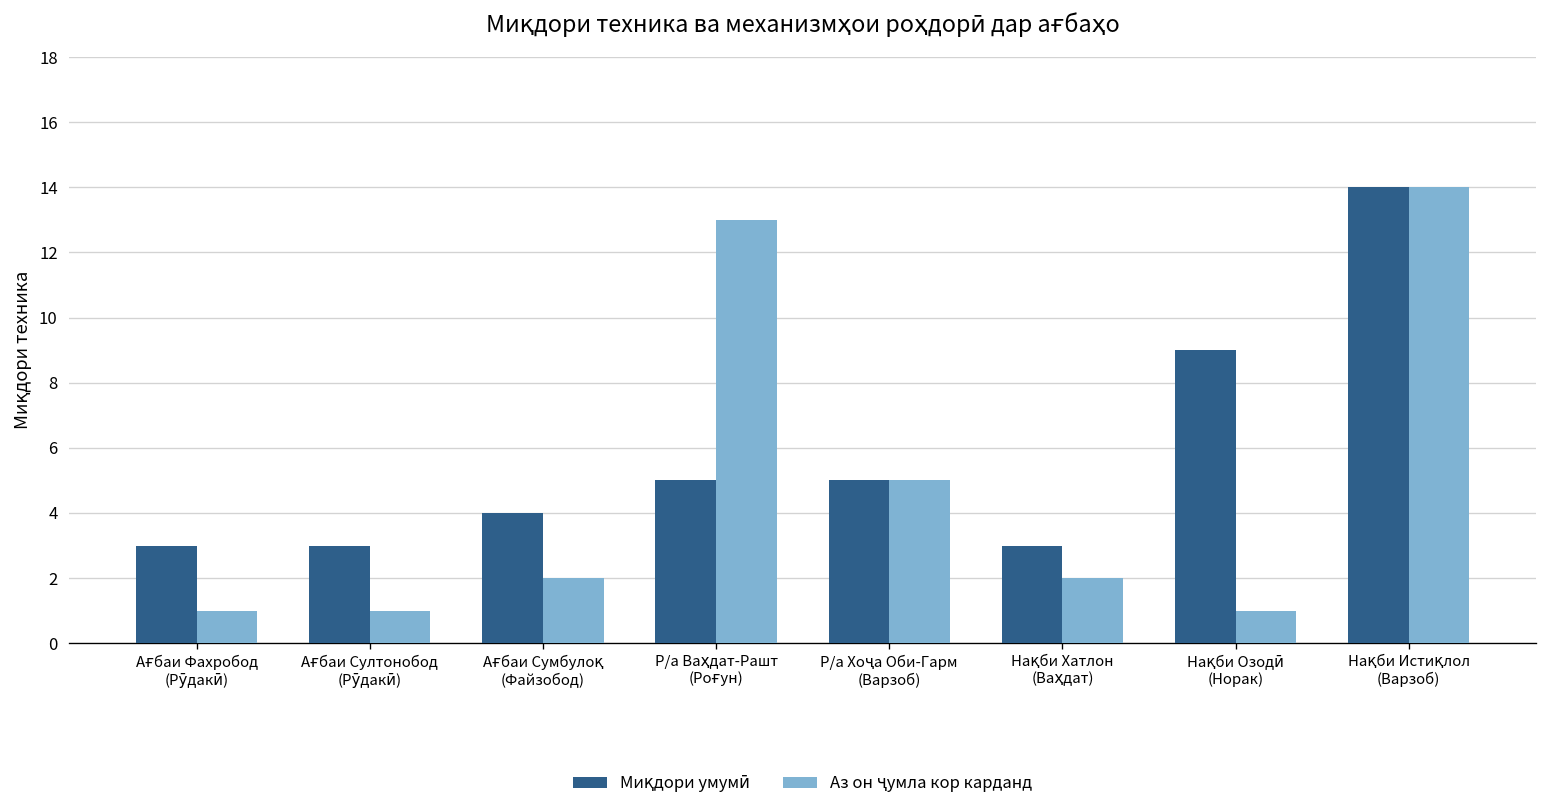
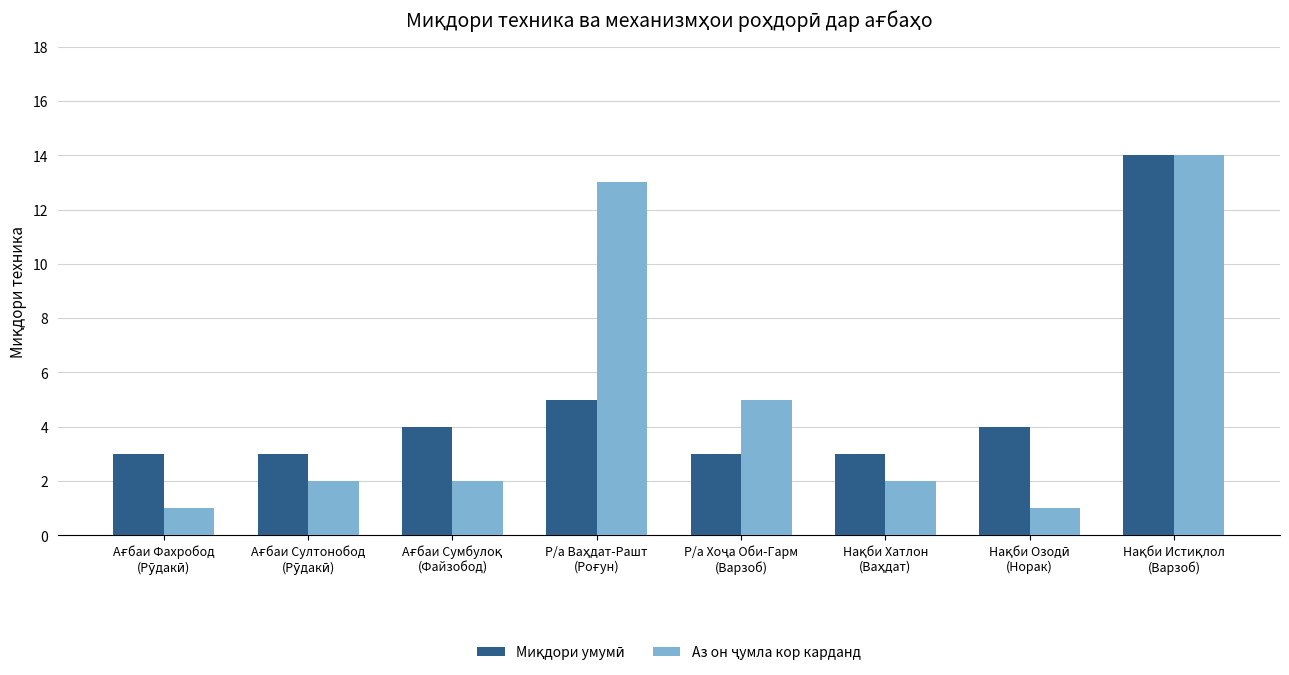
Аз он ҷумла кор карданд, Ағбаи Султонобод (Рӯдакӣ): 1 -> 2
Миқдори умумӣ, Р/а Хоҷа Оби-Гарм (Варзоб): 5 -> 3
Миқдори умумӣ, Нақби Озодӣ (Норак): 9 -> 4
